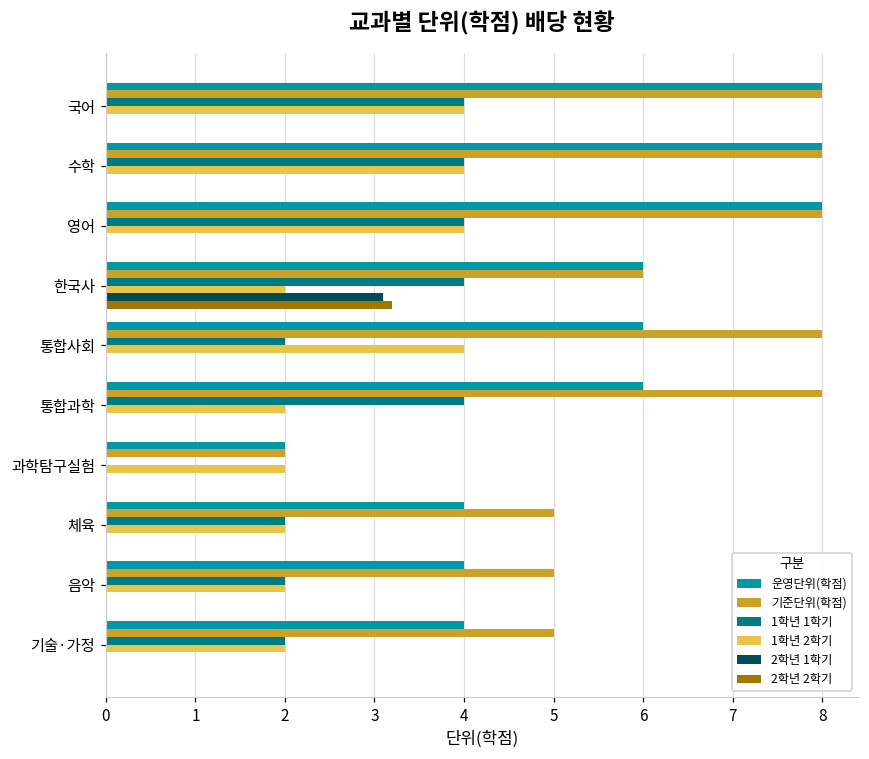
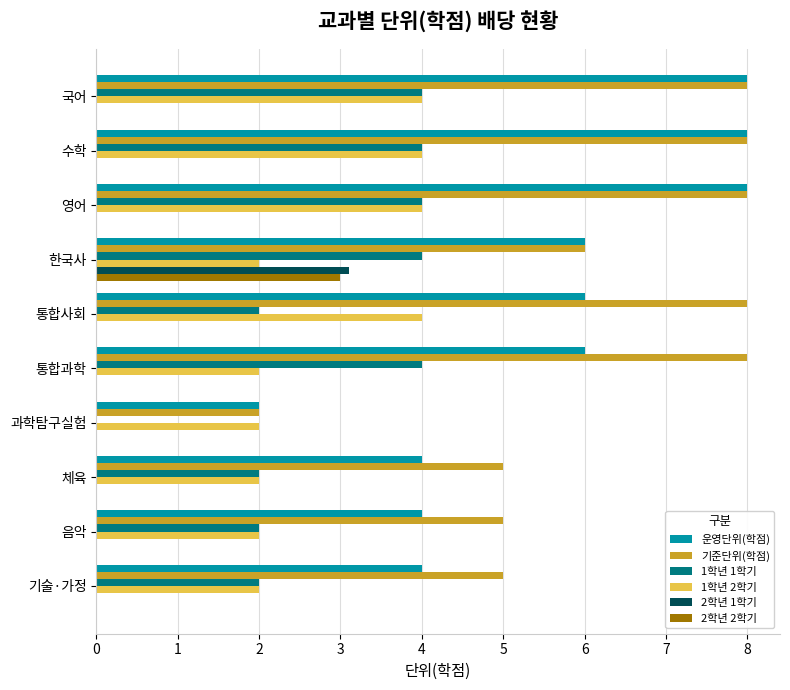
2학년 2학기, 한국사: 3.2 -> 3.0
